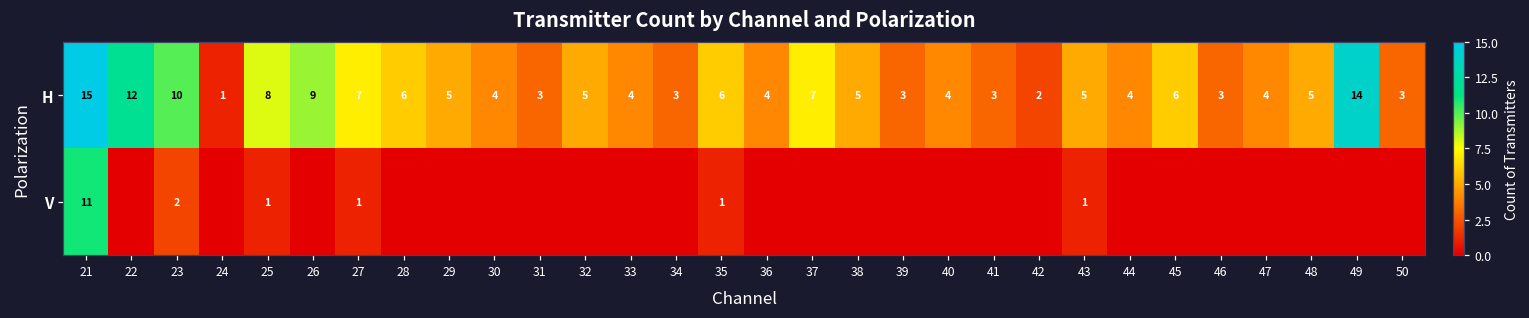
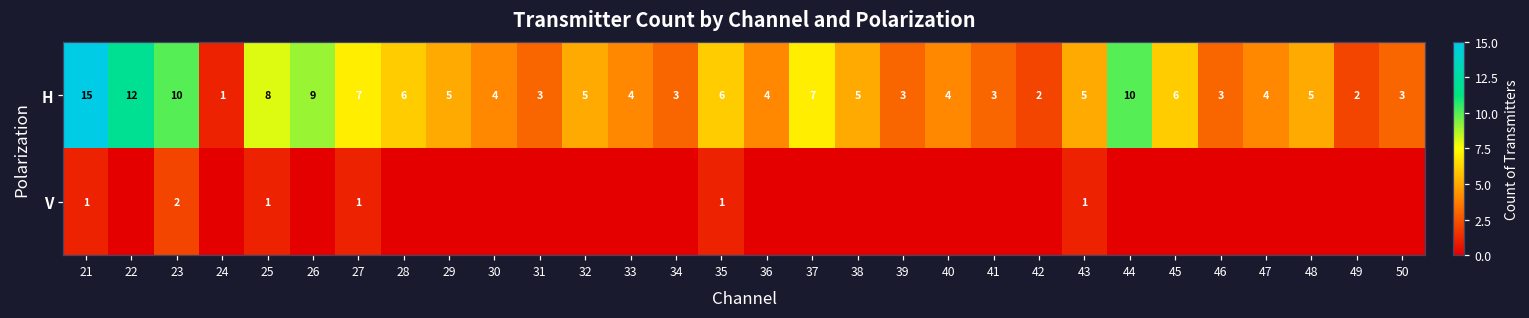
H, 44: 4 -> 10
H, 49: 14 -> 2
V, 21: 11 -> 1
